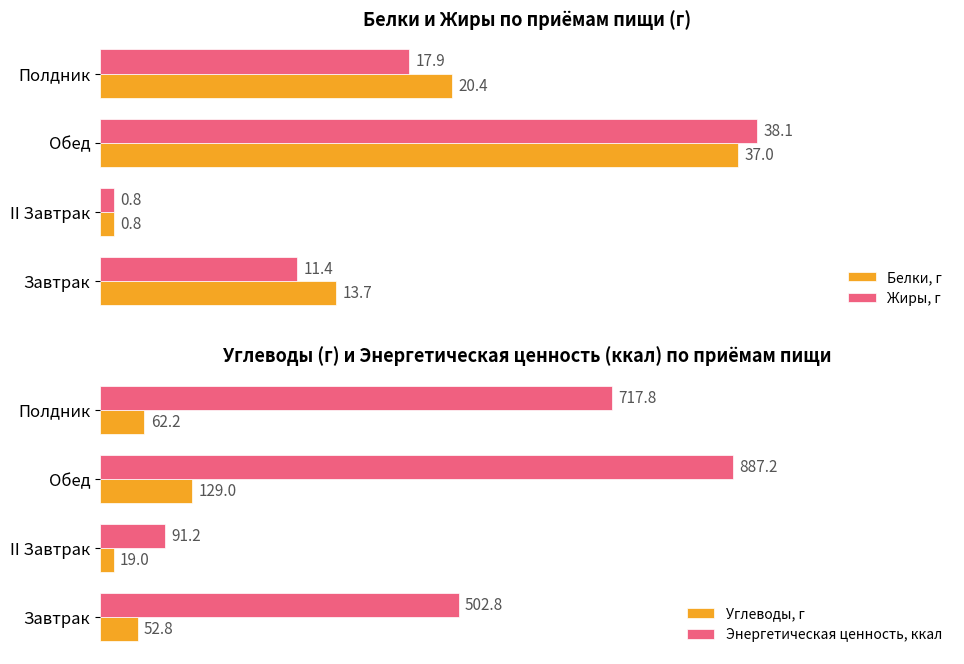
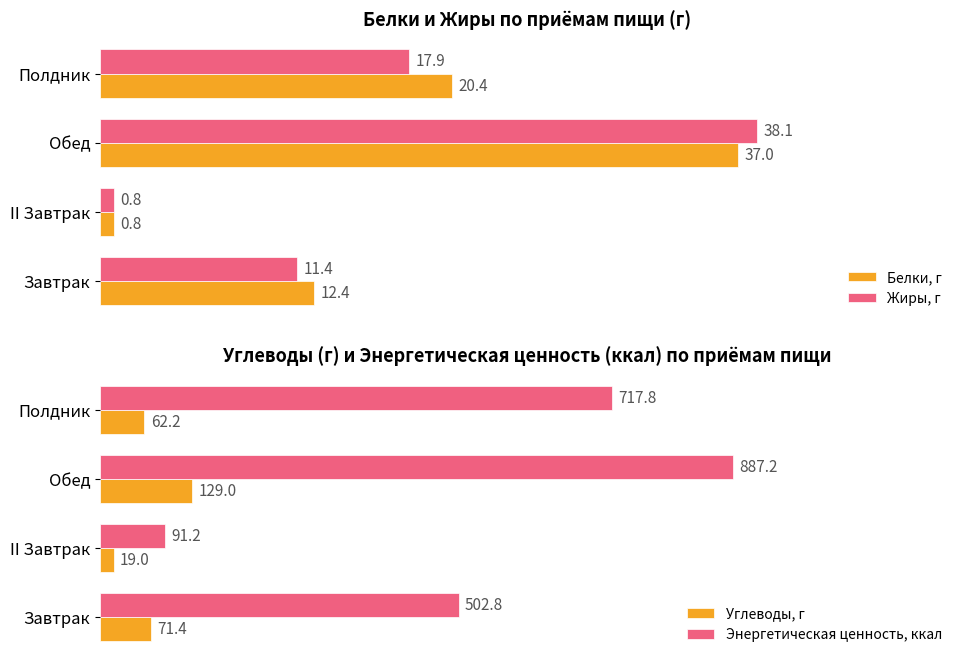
Белки и Жиры по приёмам пищи (г), Белки, г, Завтрак: 13.7 -> 12.4
Углеводы (г) и Энергетическая ценность (ккал) по приёмам пищи, Углеводы, г, Завтрак: 52.8 -> 71.4
